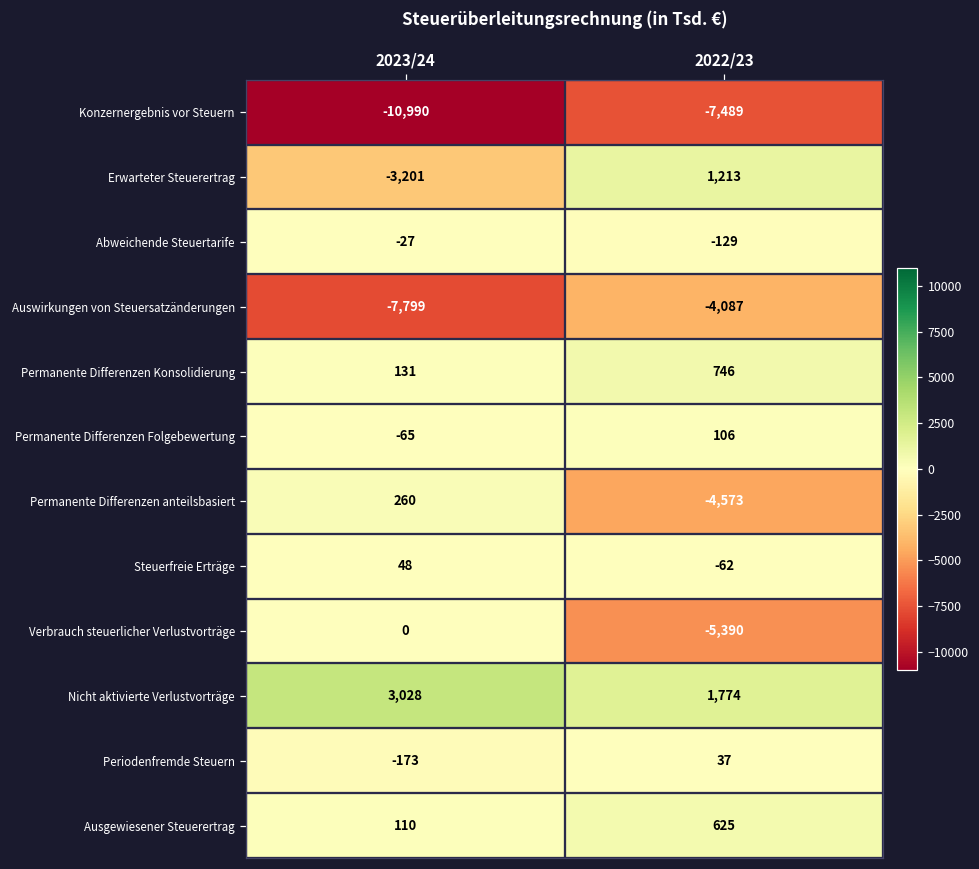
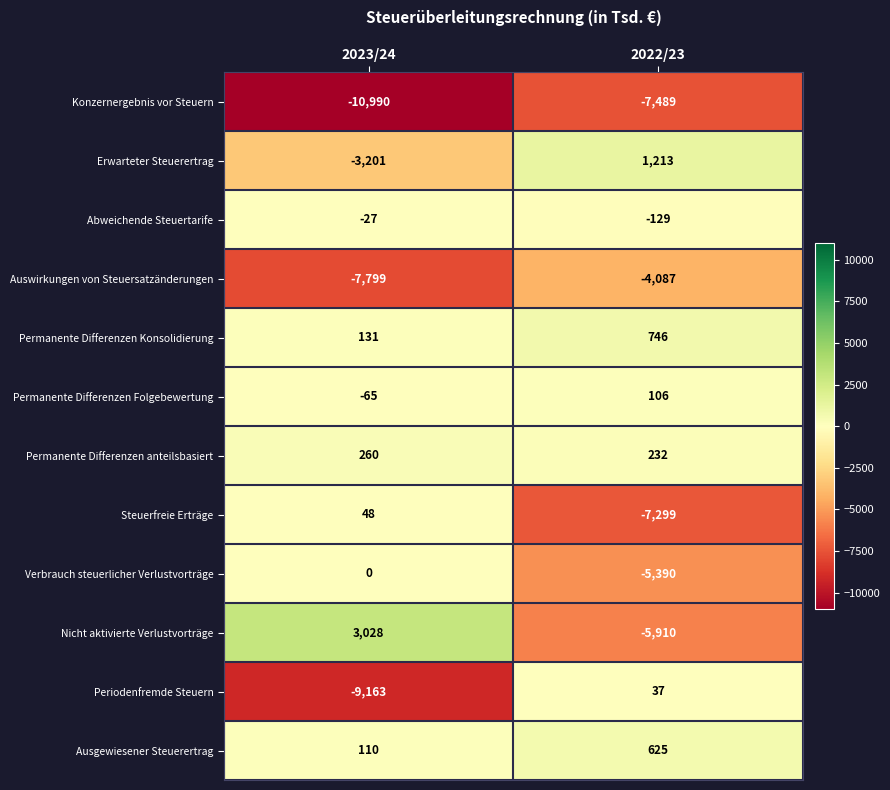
Permanente Differenzen anteilsbasiert, 2022/23: -4,573 -> 232
Steuerfreie Erträge, 2022/23: -62 -> -7,299
Nicht aktivierte Verlustvorträge, 2022/23: 1,774 -> -5,910
Periodenfremde Steuern, 2023/24: -173 -> -9,163
